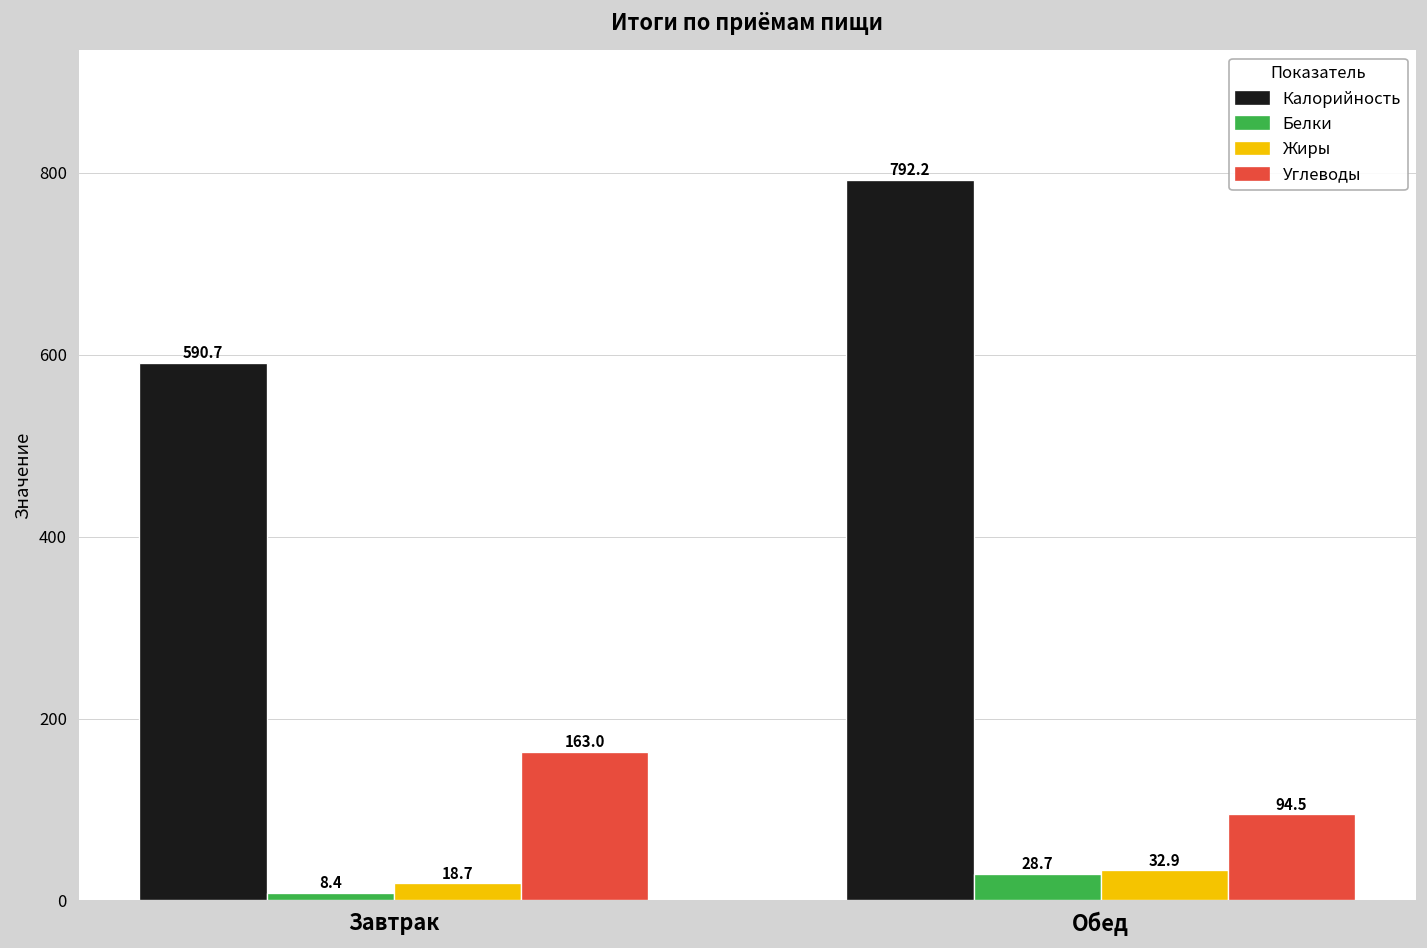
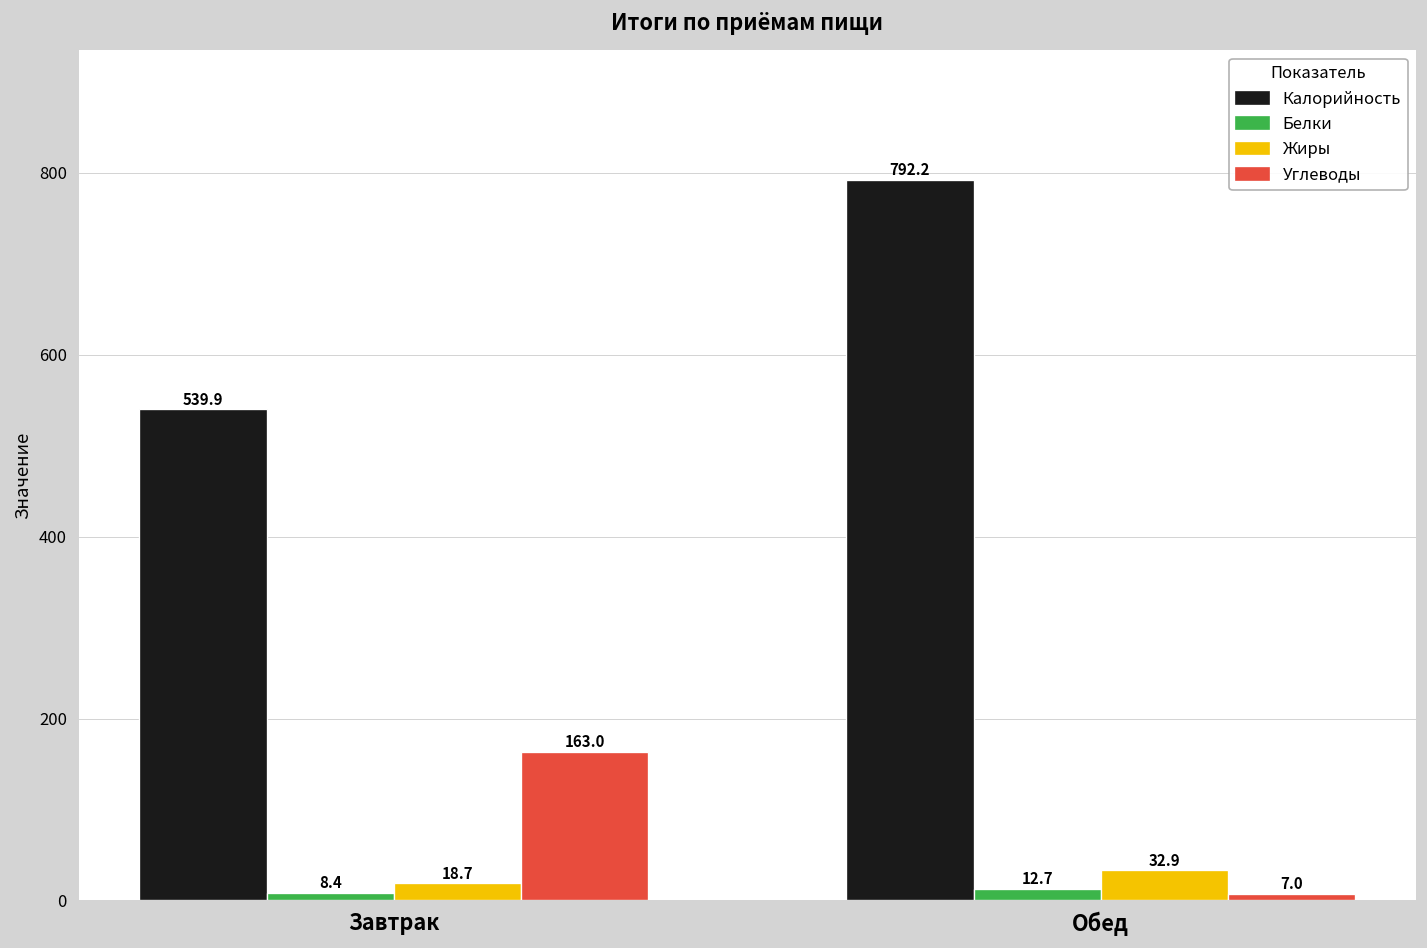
Калорийность, Завтрак: 590.7 -> 539.9
Белки, Обед: 28.7 -> 12.7
Углеводы, Обед: 94.5 -> 7.0
